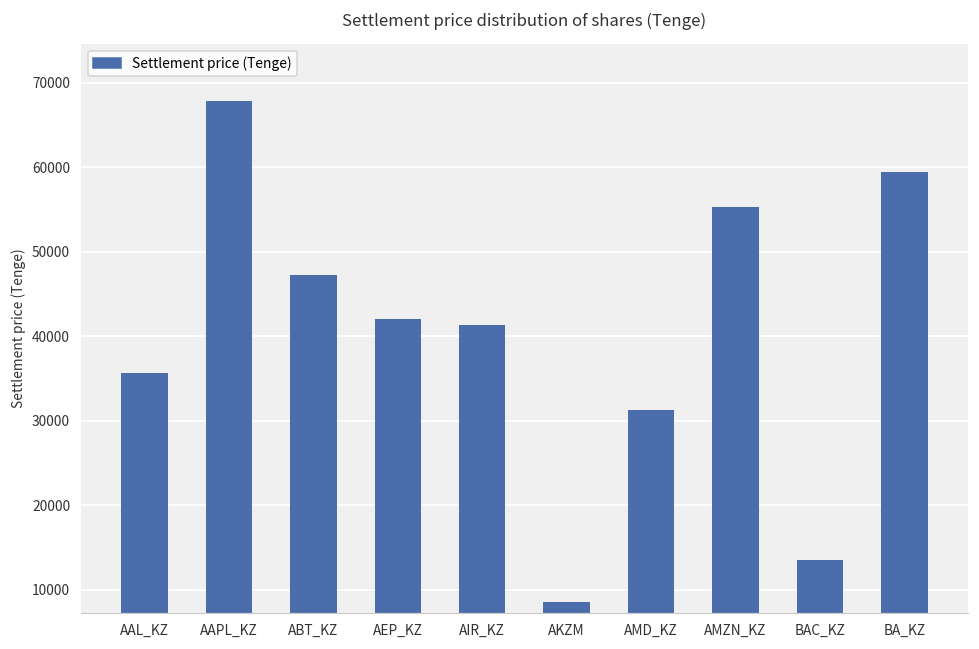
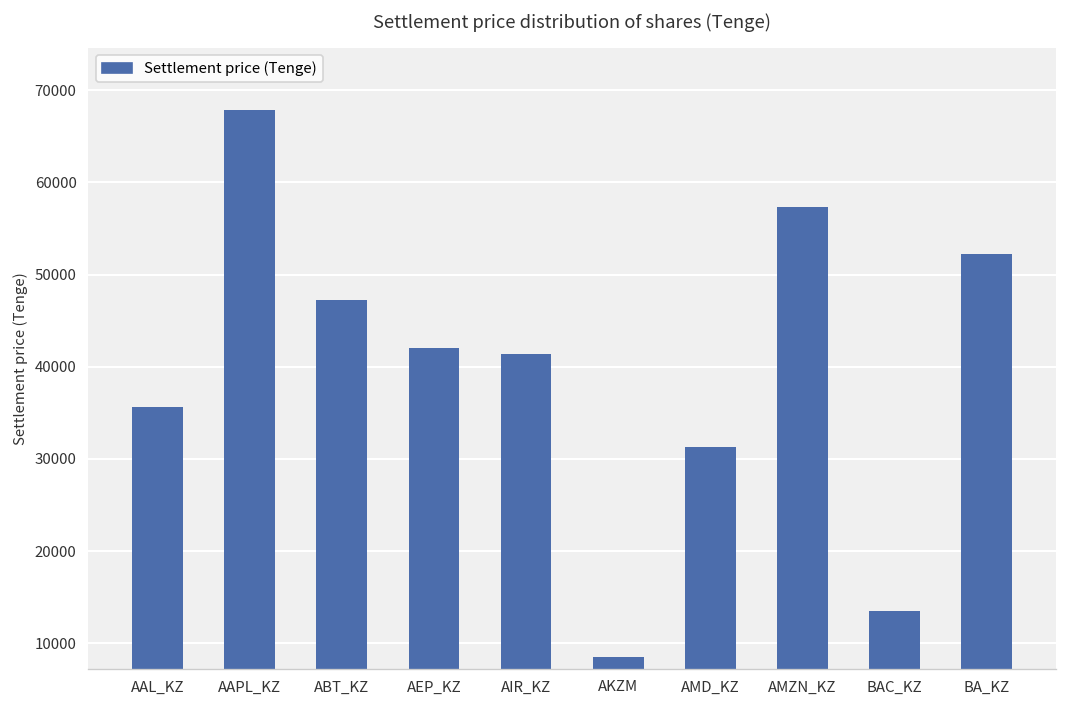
AMZN_KZ: 55000 -> 57000
BA_KZ: 59000 -> 52000
